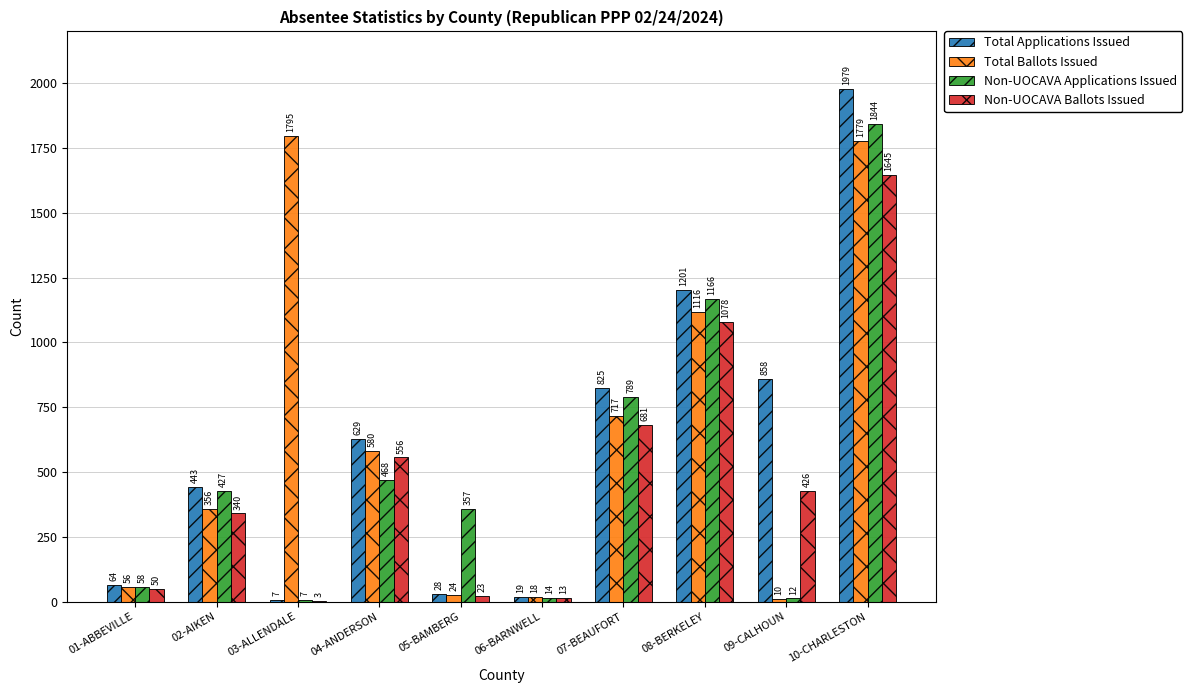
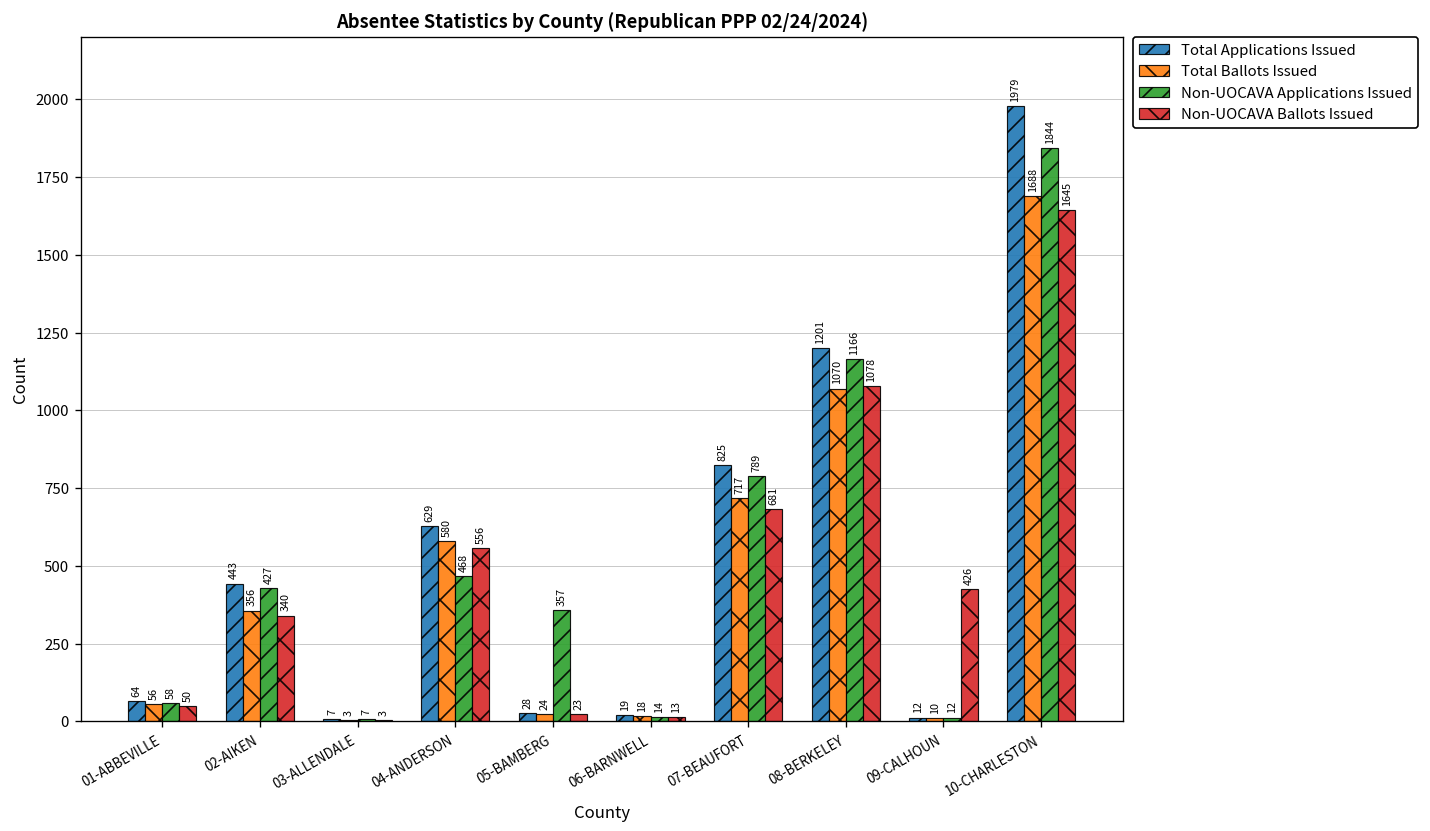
Total Ballots Issued, 03-ALLENDALE: 1795 -> 3
Total Ballots Issued, 08-BERKELEY: 1116 -> 1070
Total Applications Issued, 09-CALHOUN: 858 -> 12
Total Ballots Issued, 10-CHARLESTON: 1779 -> 1688
